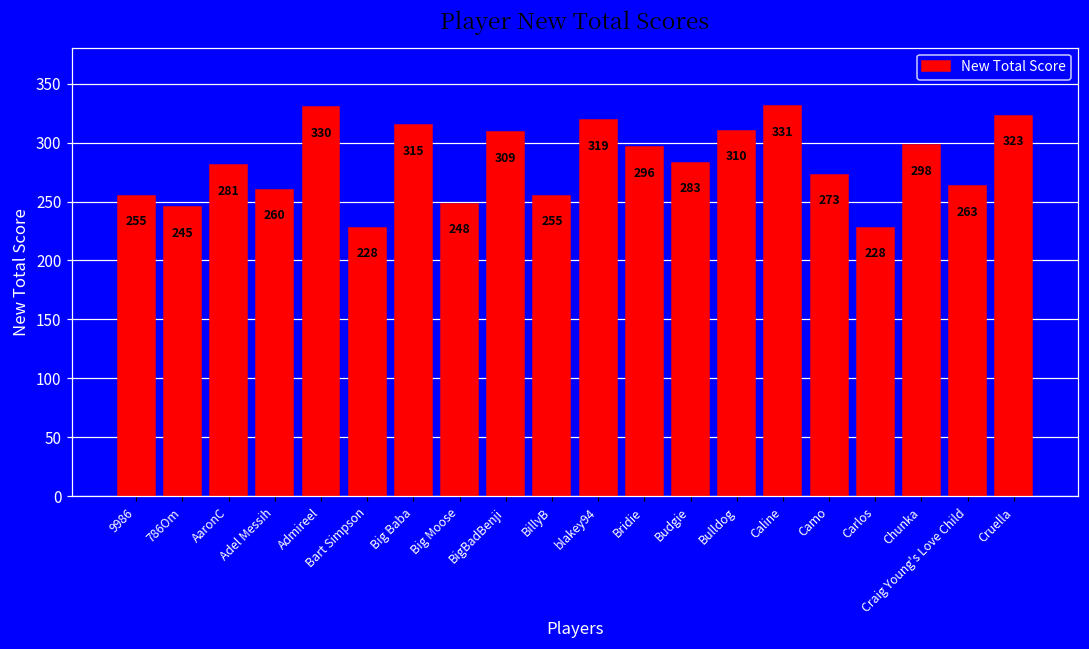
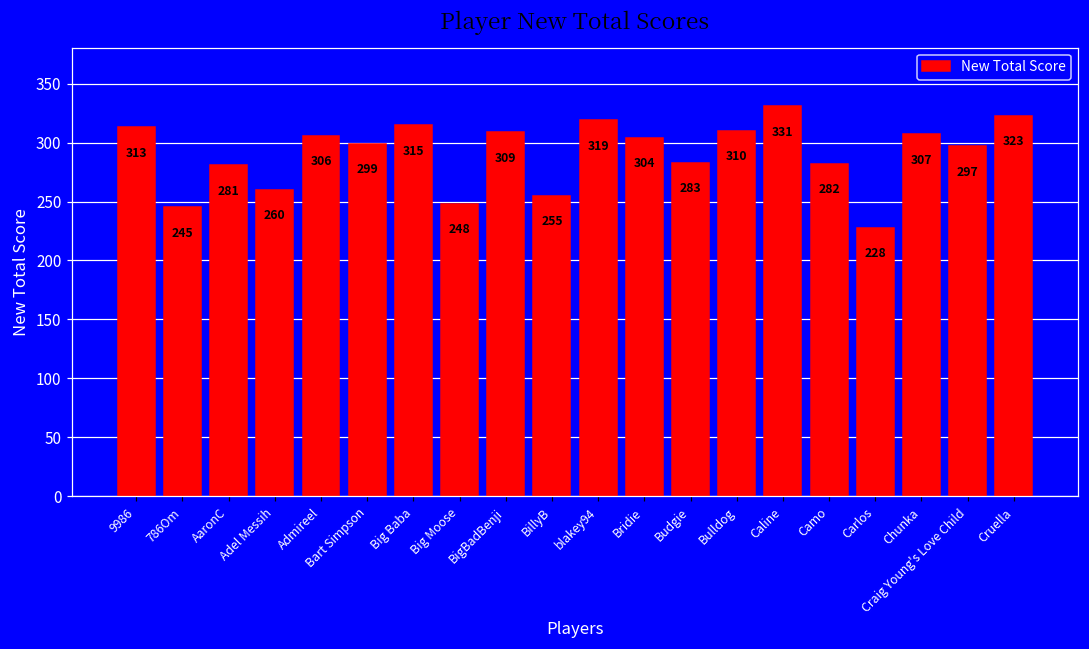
9986: 255 -> 313
Admireel: 330 -> 306
Bart Simpson: 228 -> 299
Bridie: 296 -> 304
Camo: 273 -> 282
Chunka: 298 -> 307
Craig Young's Love Child: 263 -> 297
